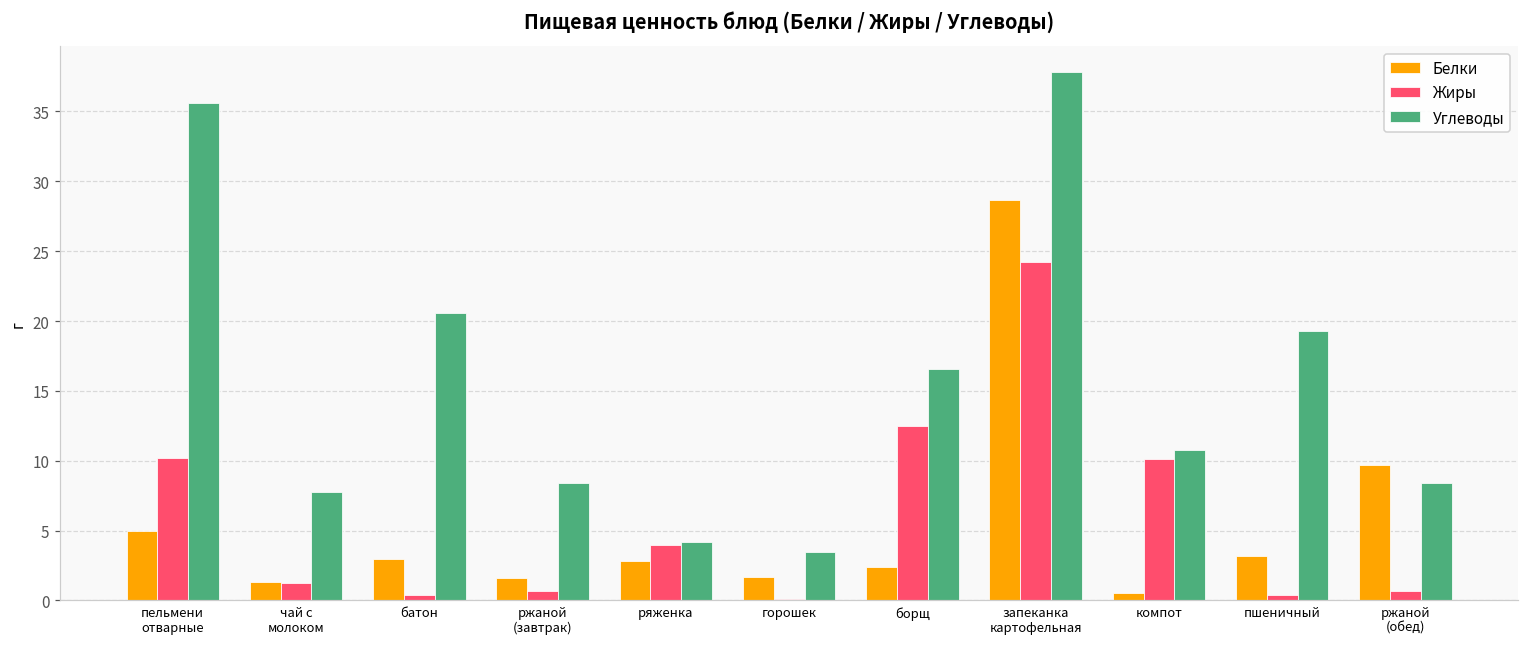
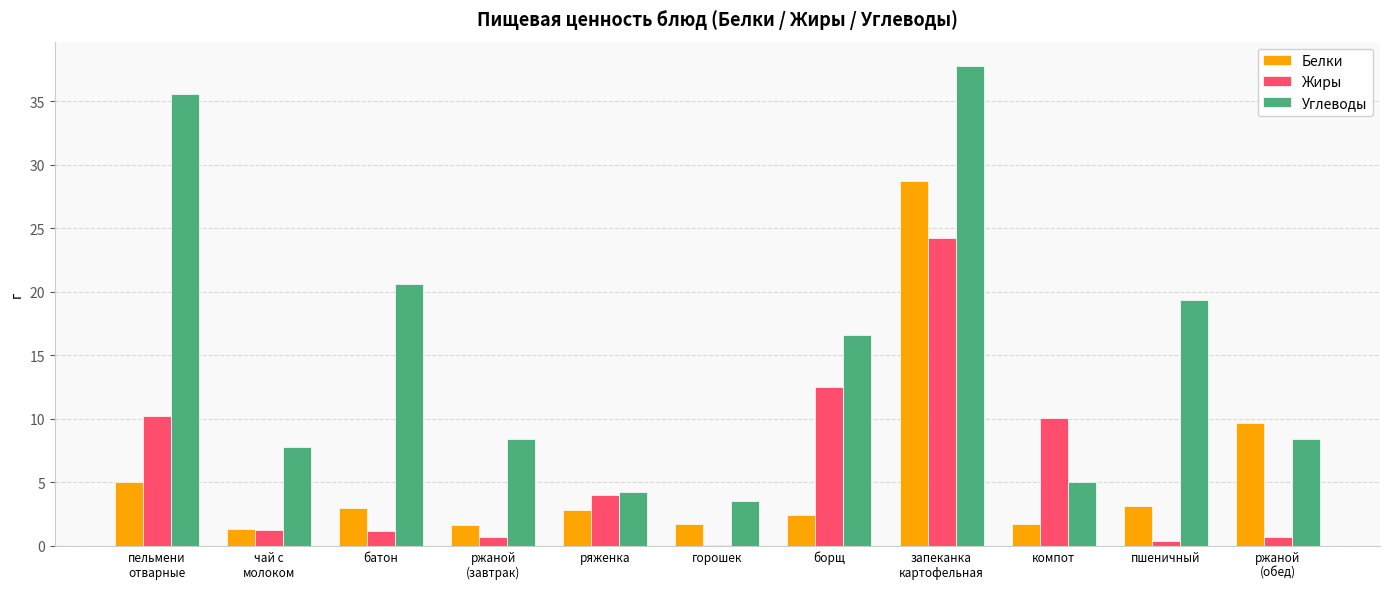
Жиры, батон: 0.4 -> 1.2
Белки, компот: 0.5 -> 1.7
Углеводы, компот: 10.8 -> 5.0
